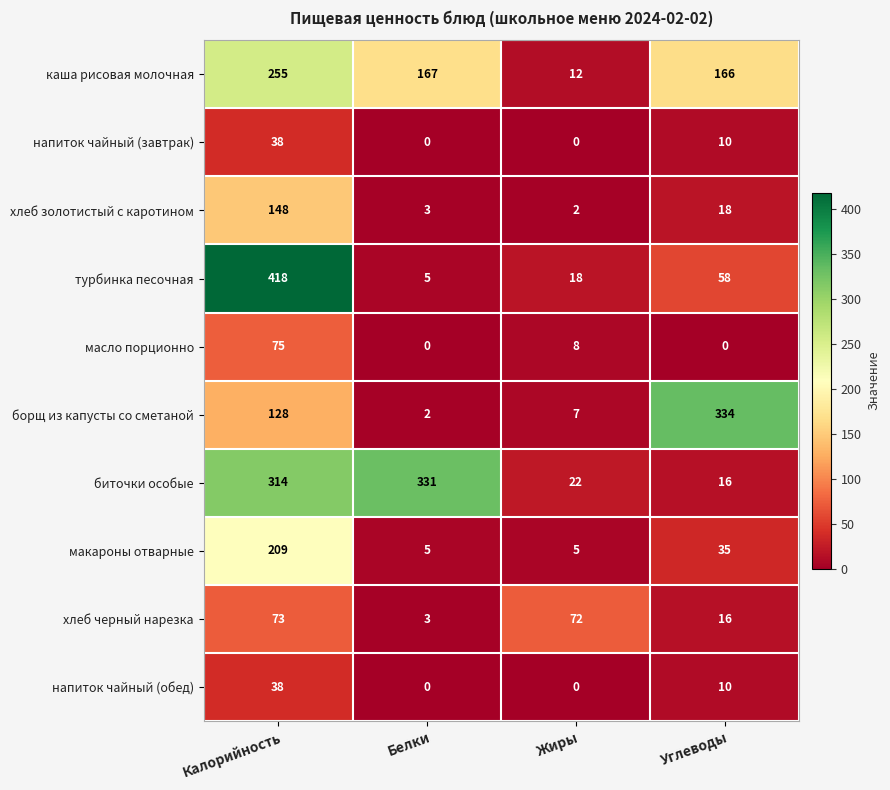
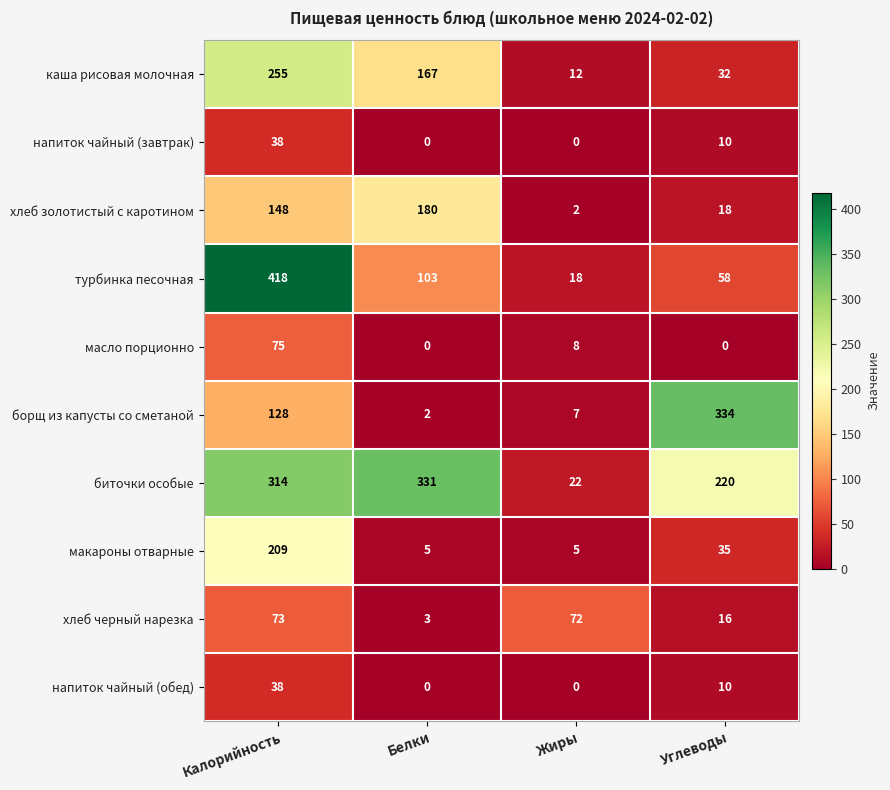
каша рисовая молочная, Углеводы: 166 -> 32
хлеб золотистый с каротином, Белки: 3 -> 180
турбинка песочная, Белки: 5 -> 103
биточки особые, Углеводы: 16 -> 220
